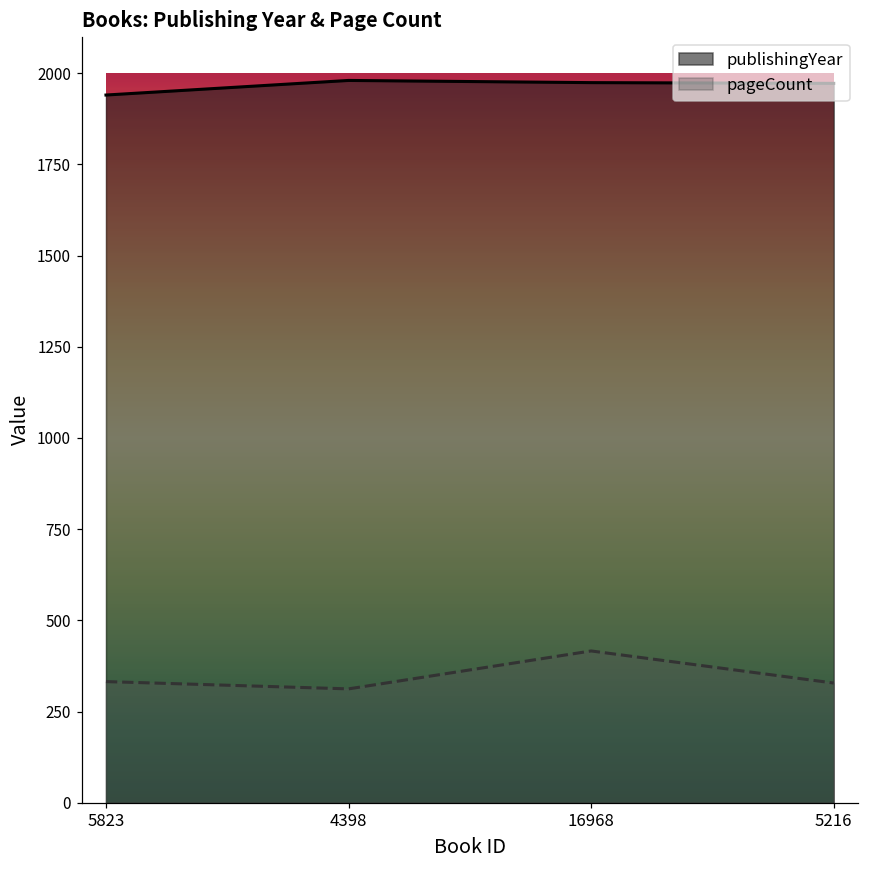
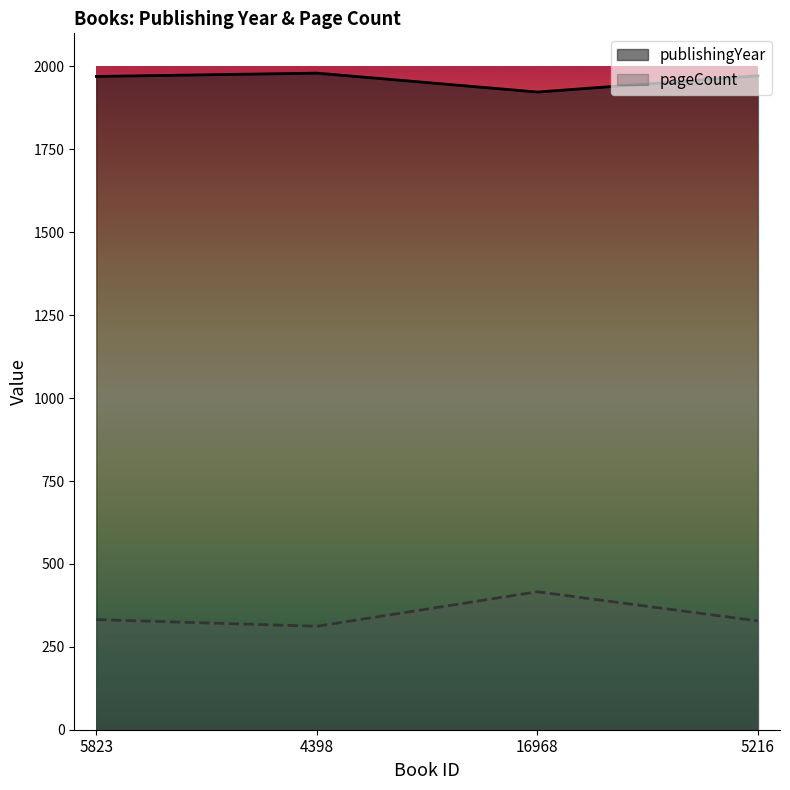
publishingYear, 5823: 1940 -> 1970
publishingYear, 16968: 1970 -> 1920
